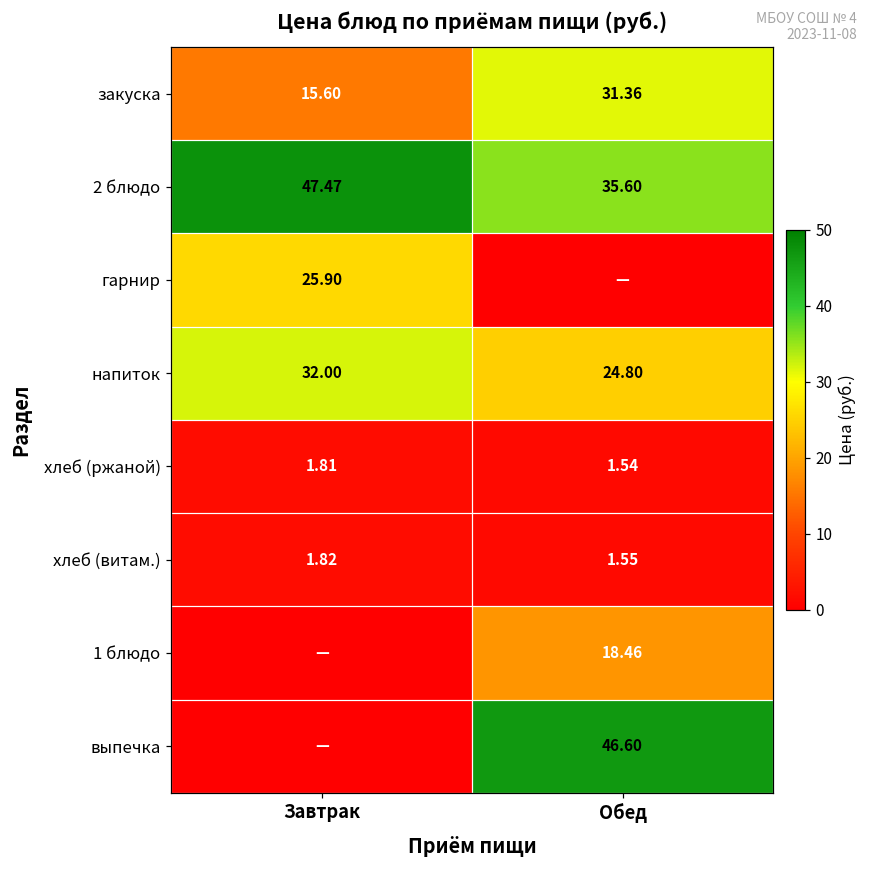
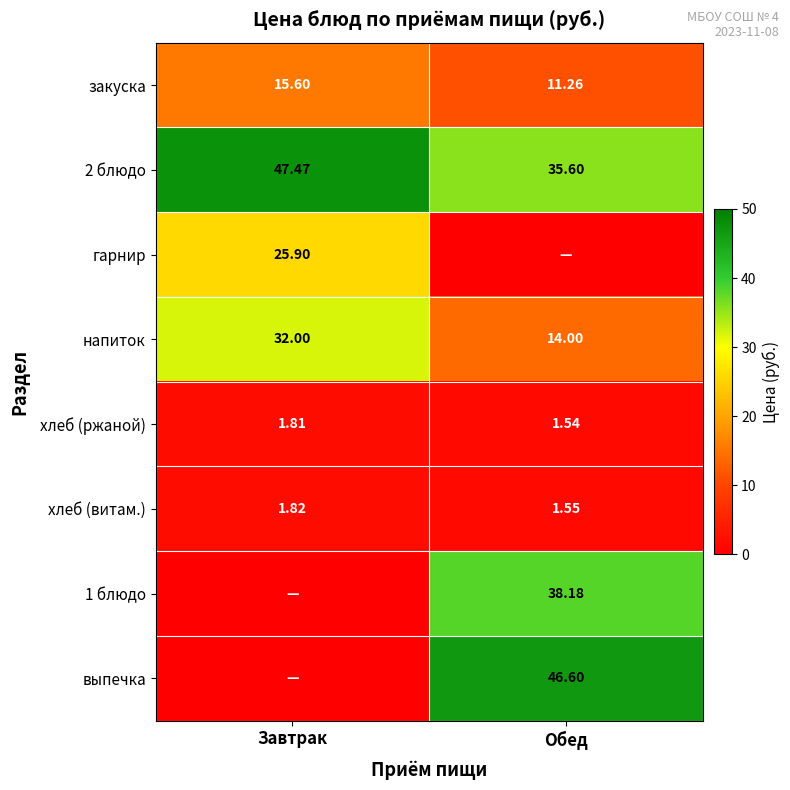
закуска, Обед: 31.36 -> 11.26
напиток, Обед: 24.80 -> 14.00
1 блюдо, Обед: 18.46 -> 38.18
